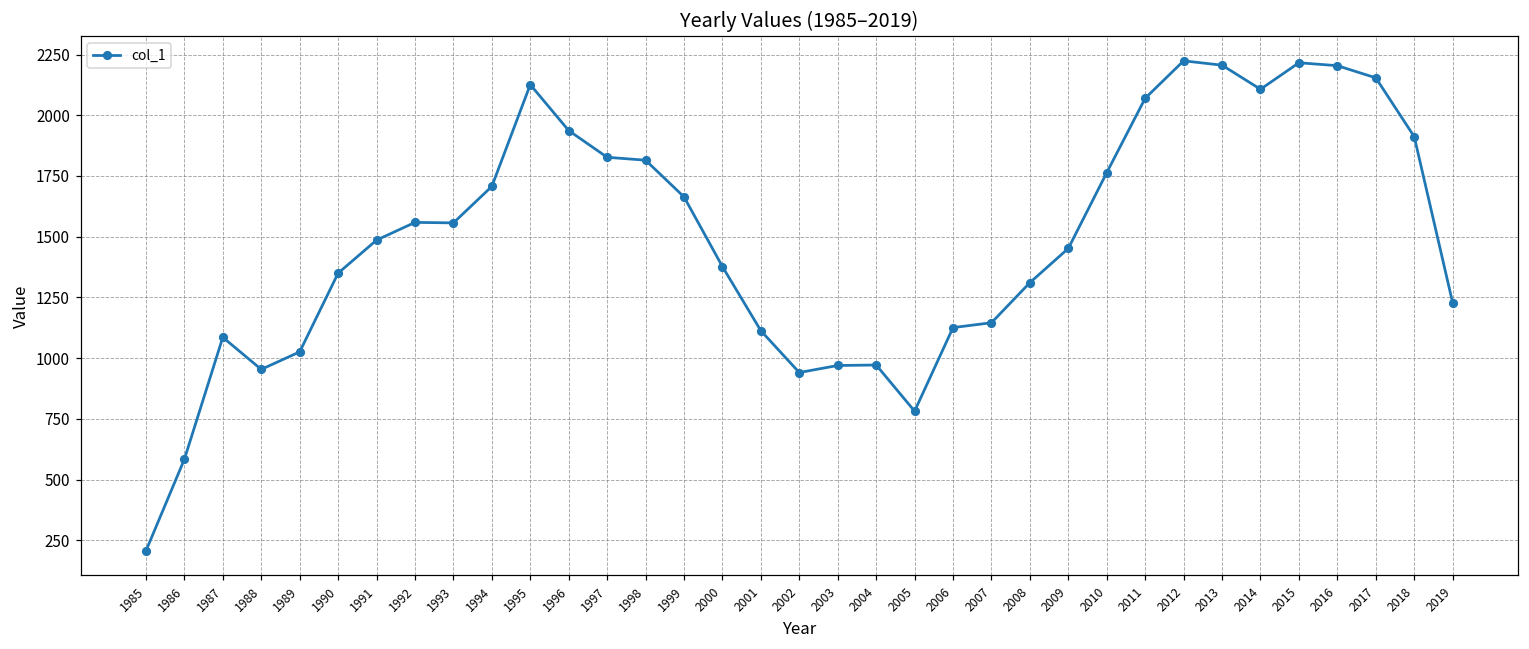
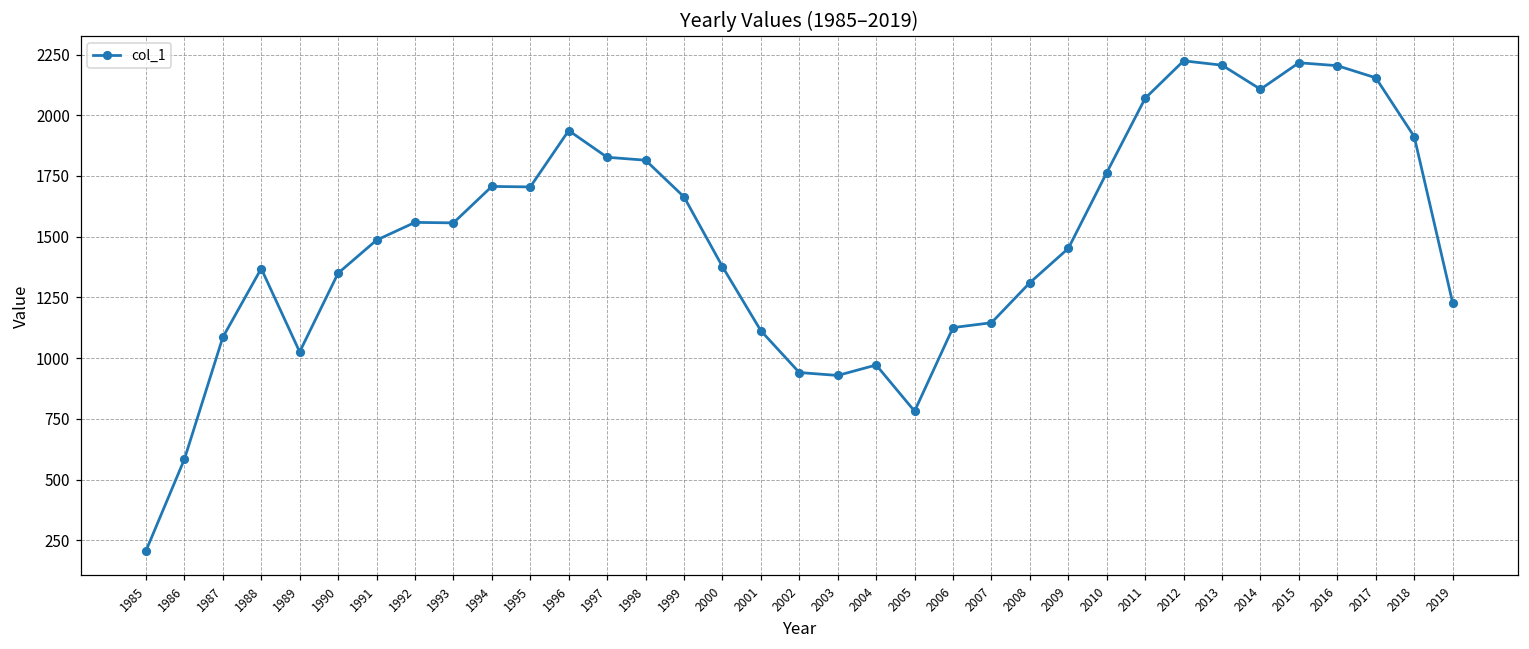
1988: 950 -> 1370
1995: 2130 -> 1710
2003: 970 -> 930
